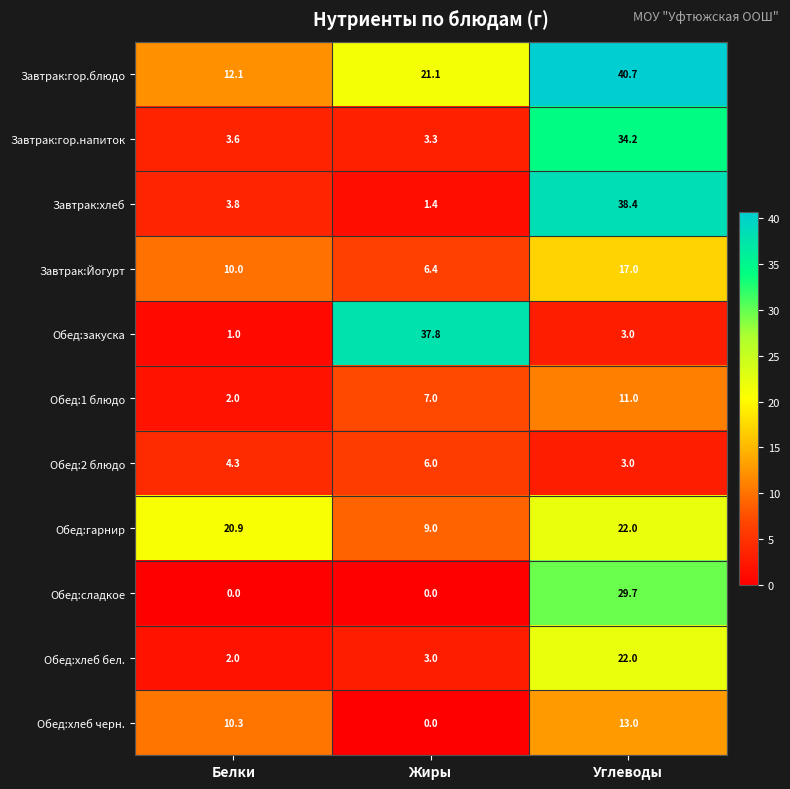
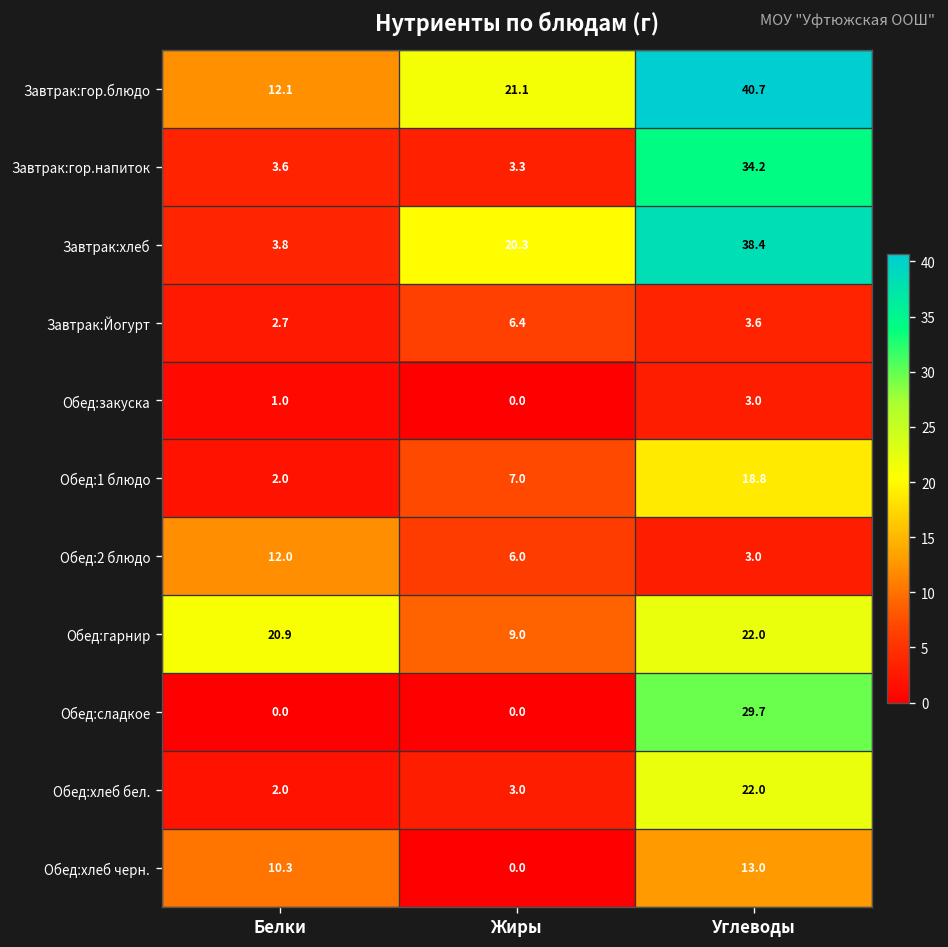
Завтрак:хлеб, Жиры: 1.4 -> 20.3
Завтрак:Йогурт, Белки: 10.0 -> 2.7
Завтрак:Йогурт, Углеводы: 17.0 -> 3.6
Обед:закуска, Жиры: 37.8 -> 0.0
Обед:1 блюдо, Углеводы: 11.0 -> 18.8
Обед:2 блюдо, Белки: 4.3 -> 12.0
